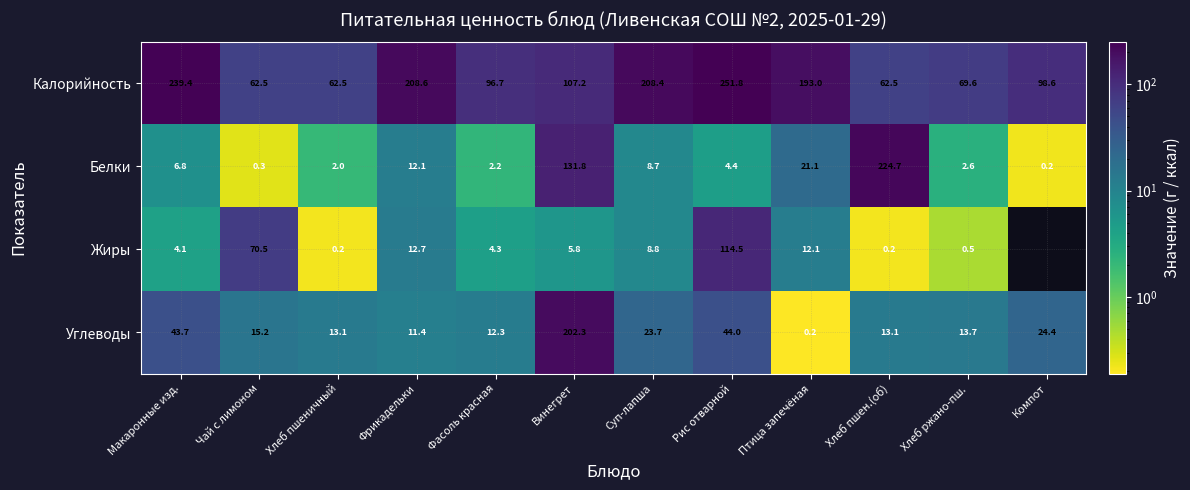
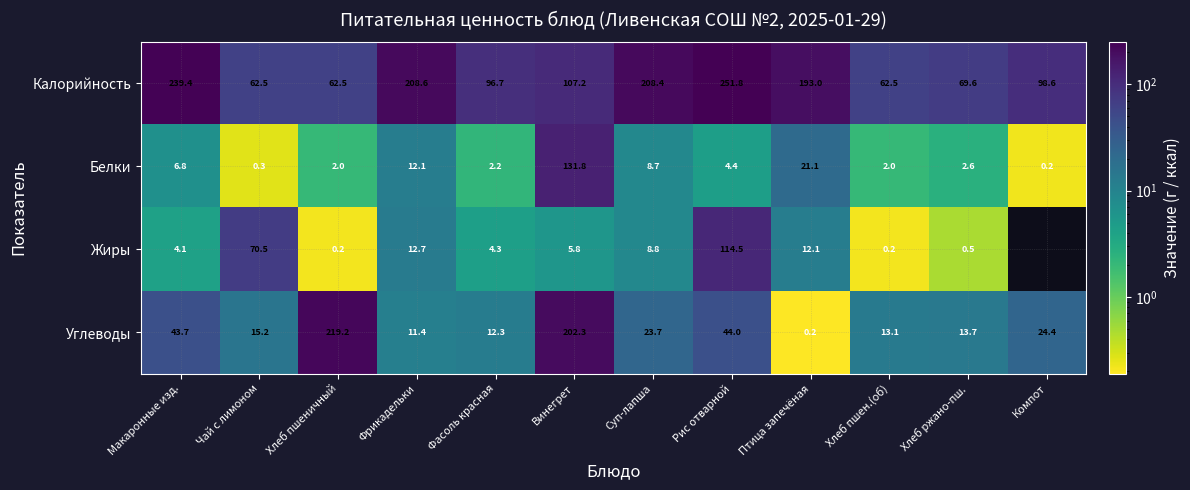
Белки, Хлеб пшен.(об): 224.7 -> 2.0
Углеводы, Хлеб пшеничный: 13.1 -> 219.2
